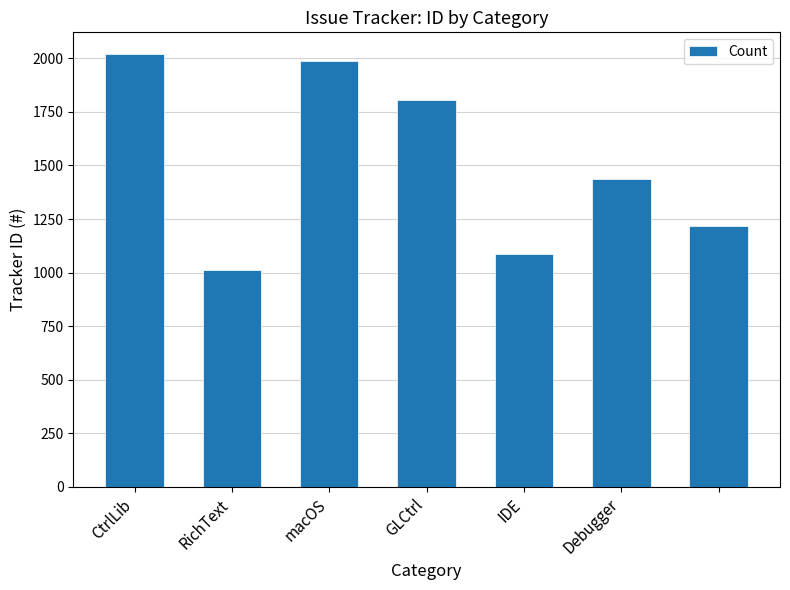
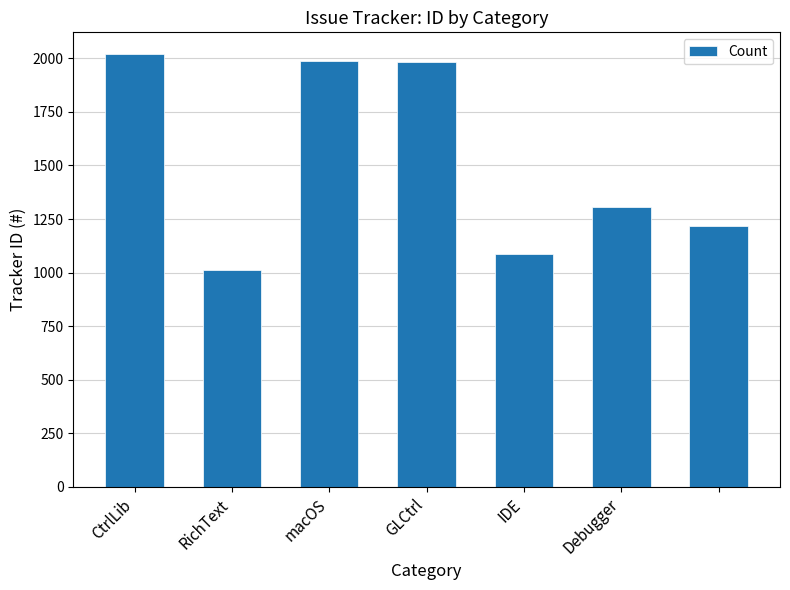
GLCtrl: 1810 -> 1980
Debugger: 1440 -> 1310
